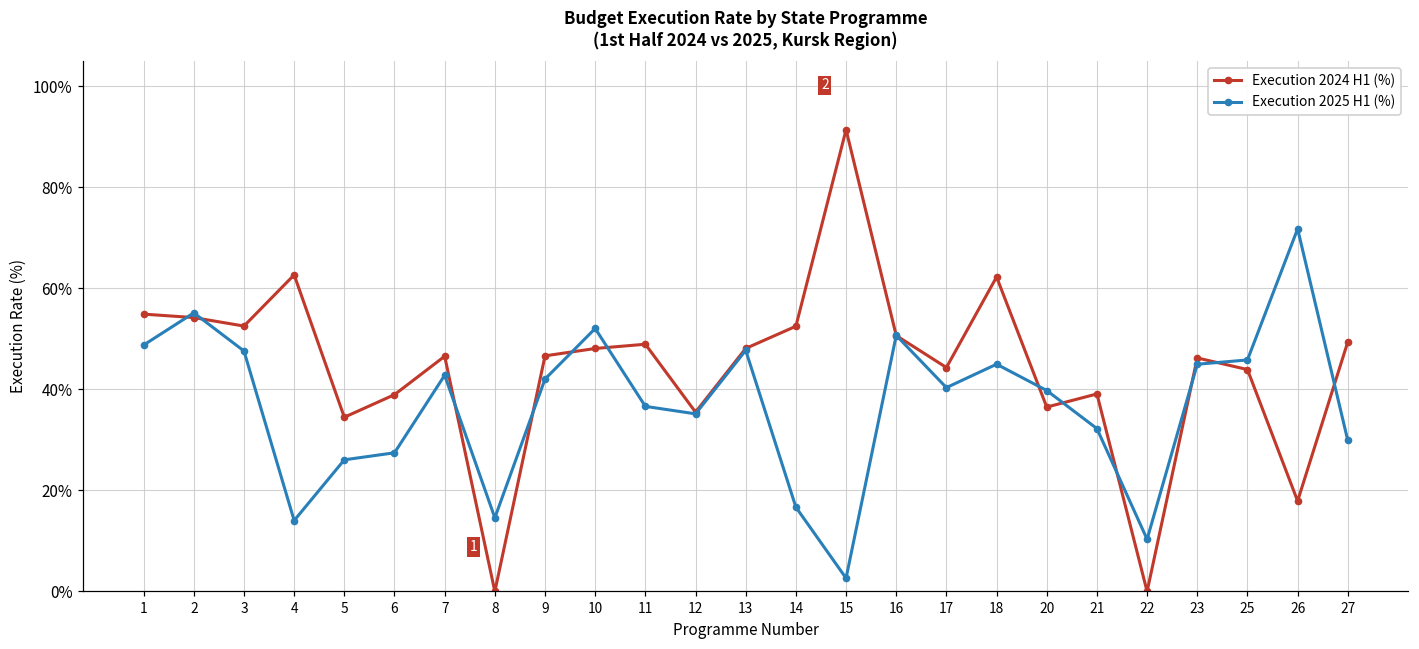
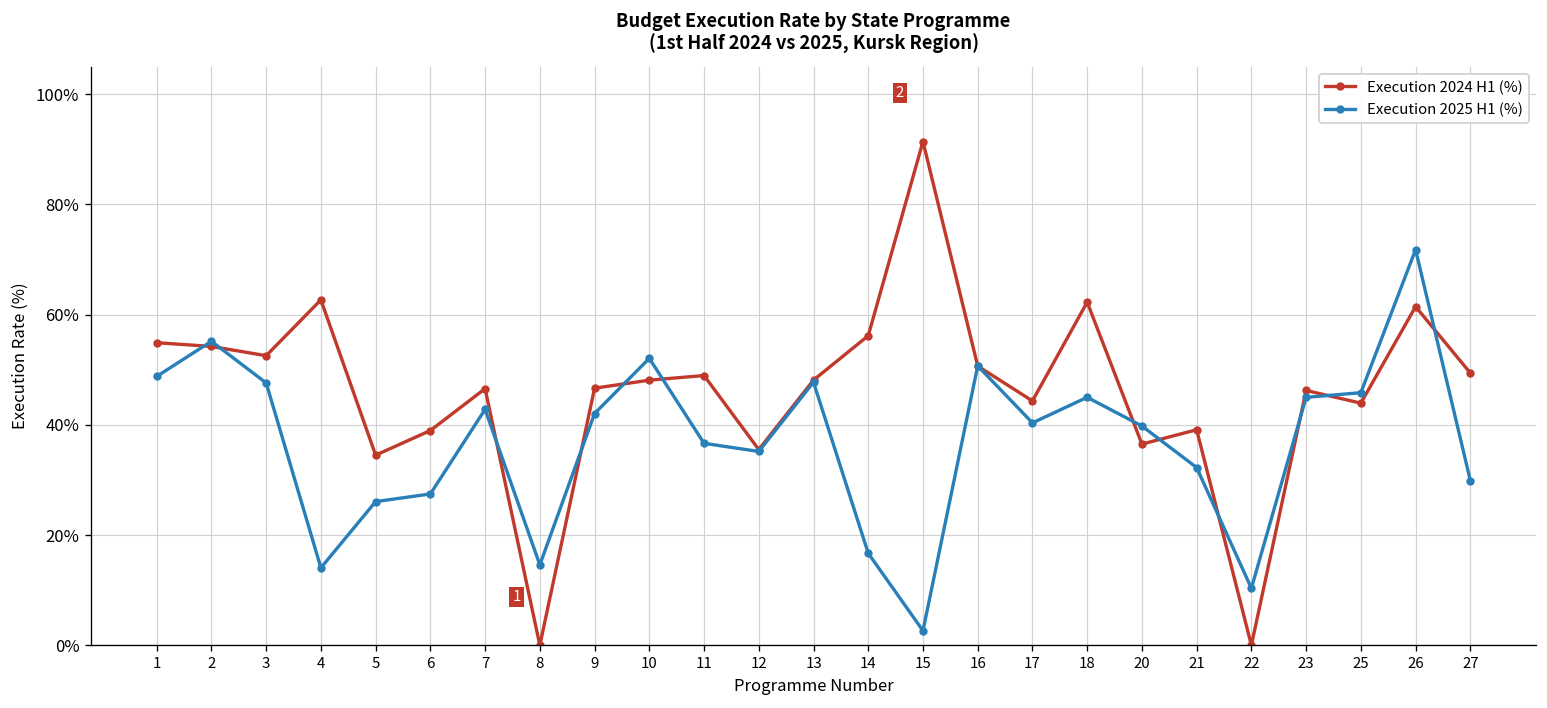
Execution 2024 H1 (%), 14: 53% -> 56%
Execution 2024 H1 (%), 26: 18% -> 61%
